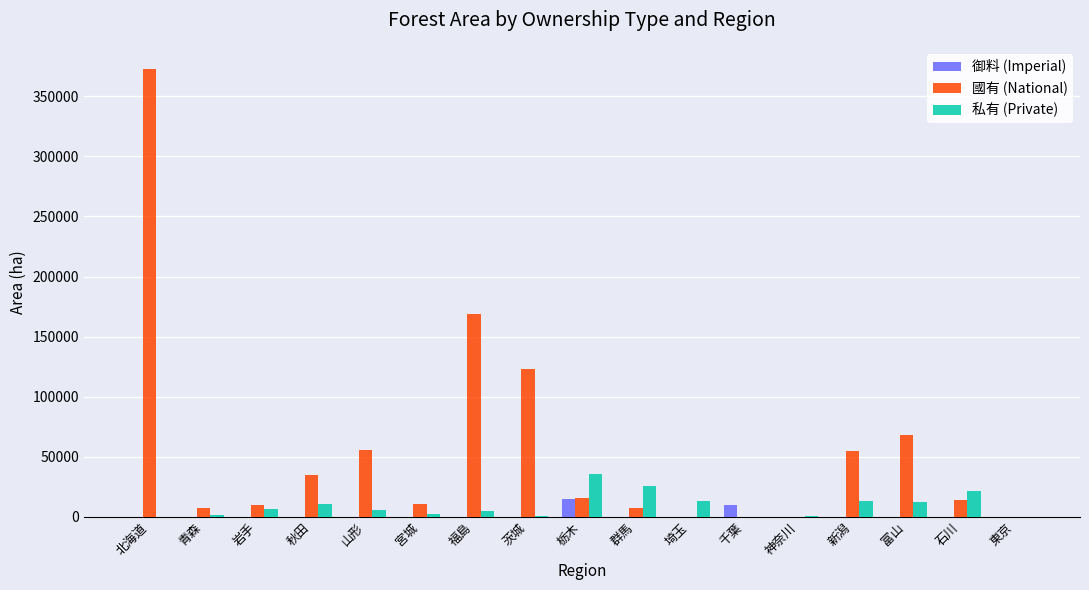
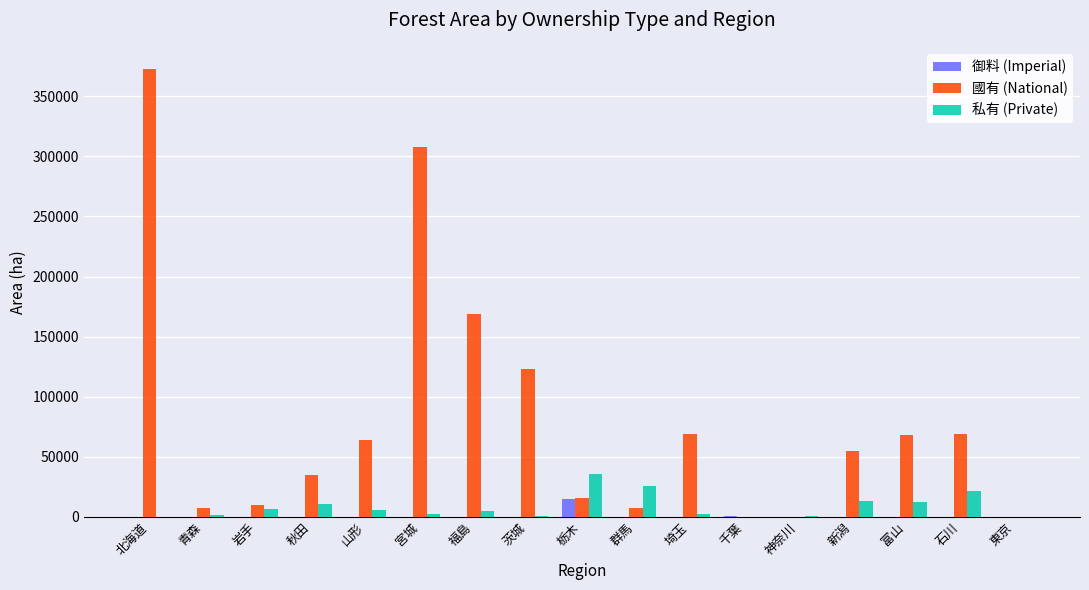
國有 (National), 山形: 56000 -> 64000
國有 (National), 宮城: 11000 -> 308000
國有 (National), 埼玉: 0 -> 69000
私有 (Private), 埼玉: 13000 -> 2000
御料 (Imperial), 千葉: 10000 -> 0
國有 (National), 石川: 14000 -> 69000
